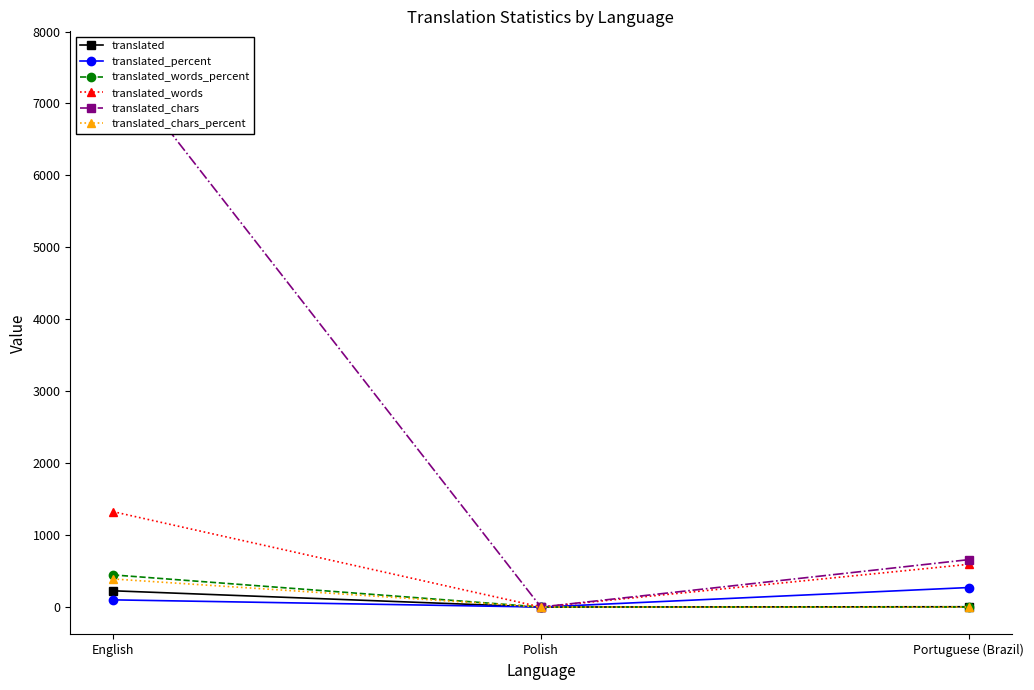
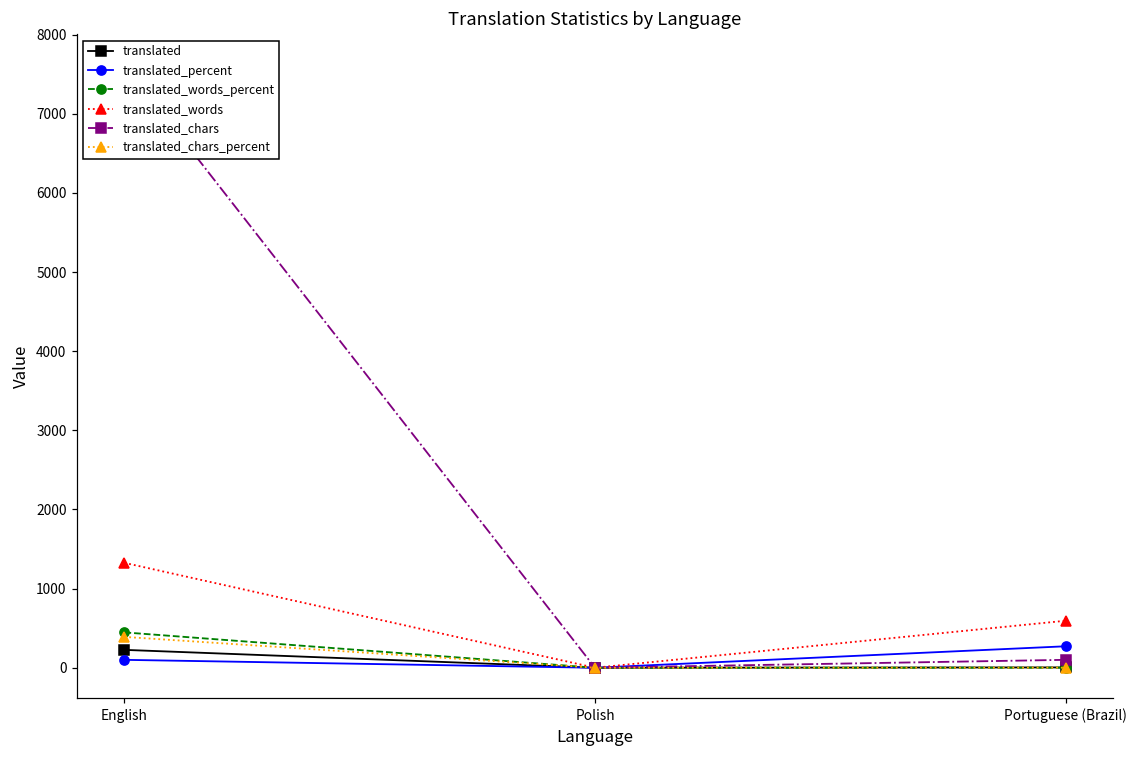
translated_chars, Portuguese (Brazil): 700 -> 100
